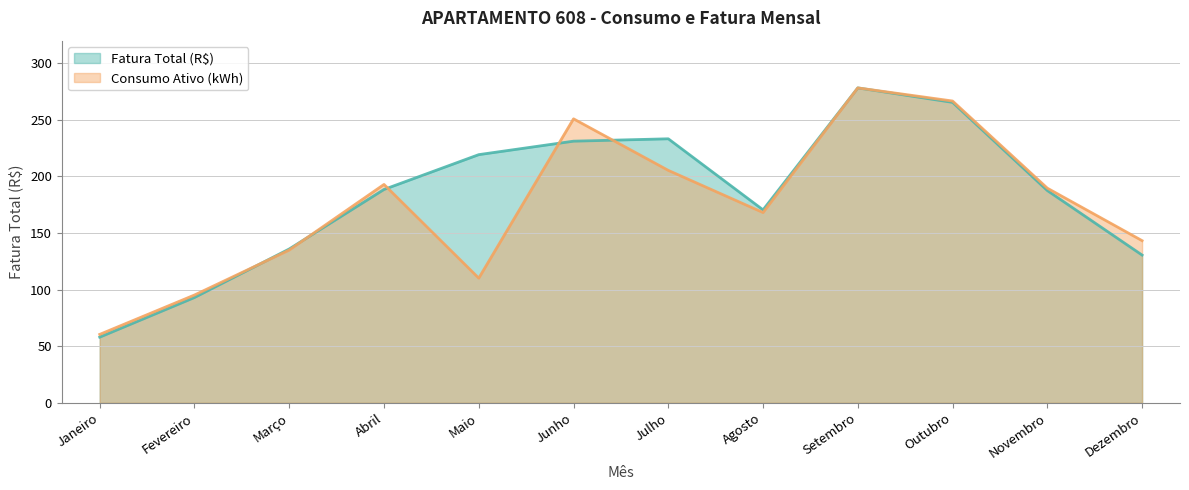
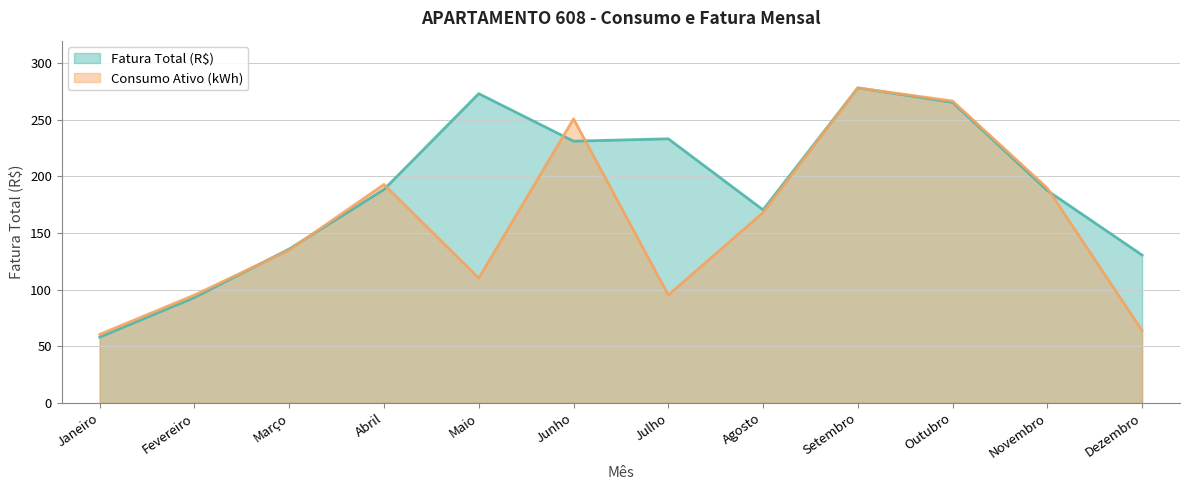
Fatura Total (R$), Maio: 219 -> 273
Consumo Ativo (kWh), Julho: 205 -> 95
Consumo Ativo (kWh), Dezembro: 143 -> 64
